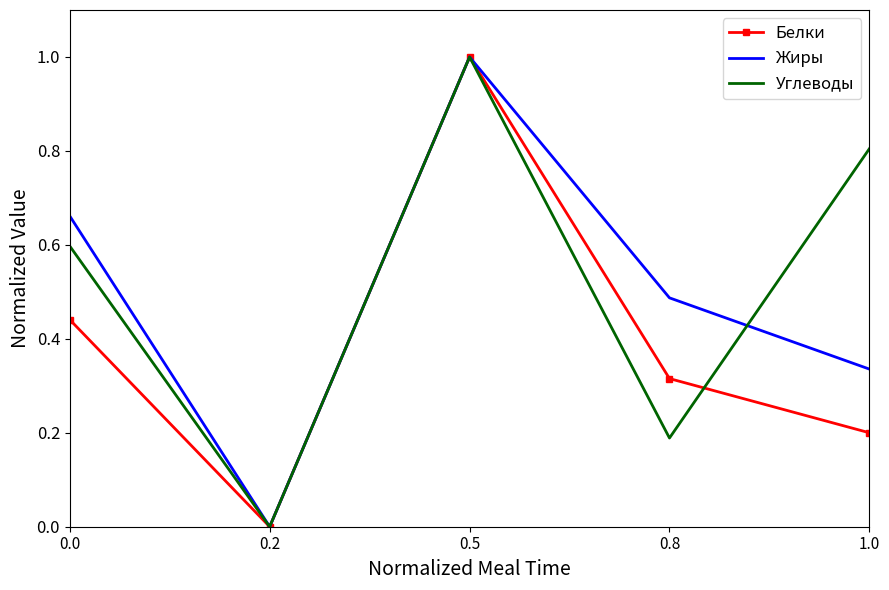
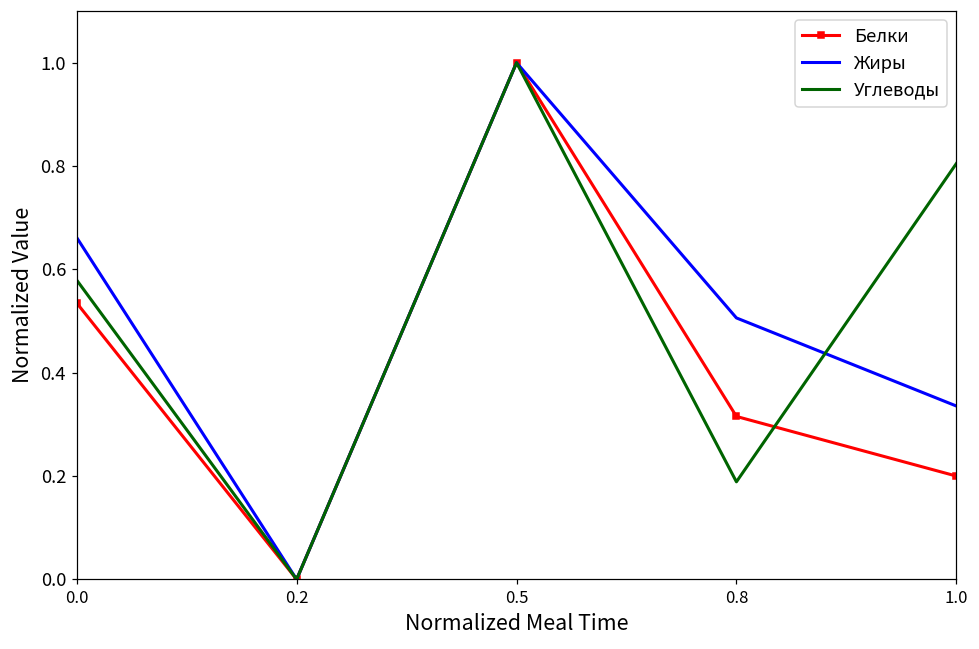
Белки, 0.0: 0.44 -> 0.53
Углеводы, 0.0: 0.60 -> 0.58
Жиры, 0.8: 0.49 -> 0.51
